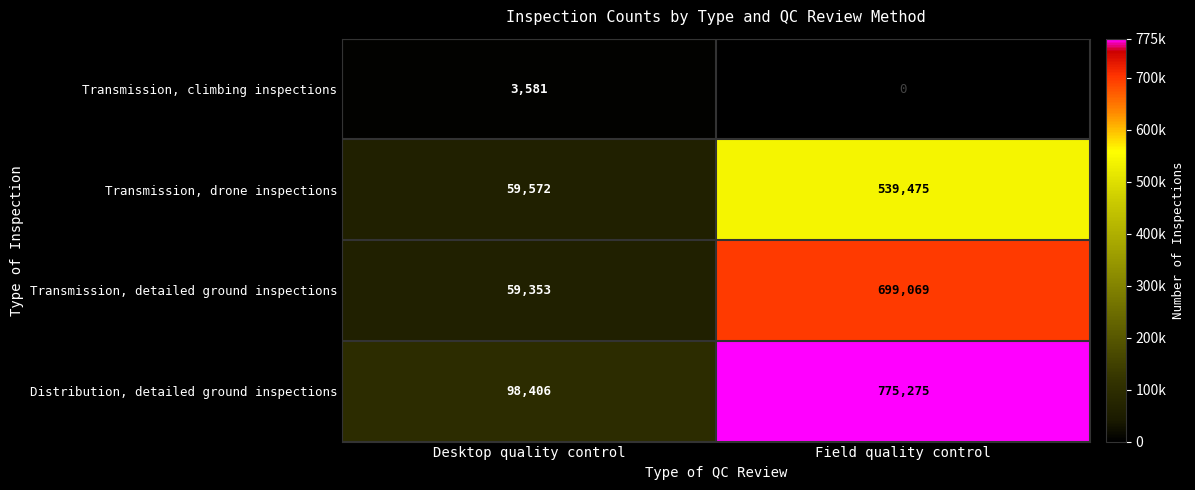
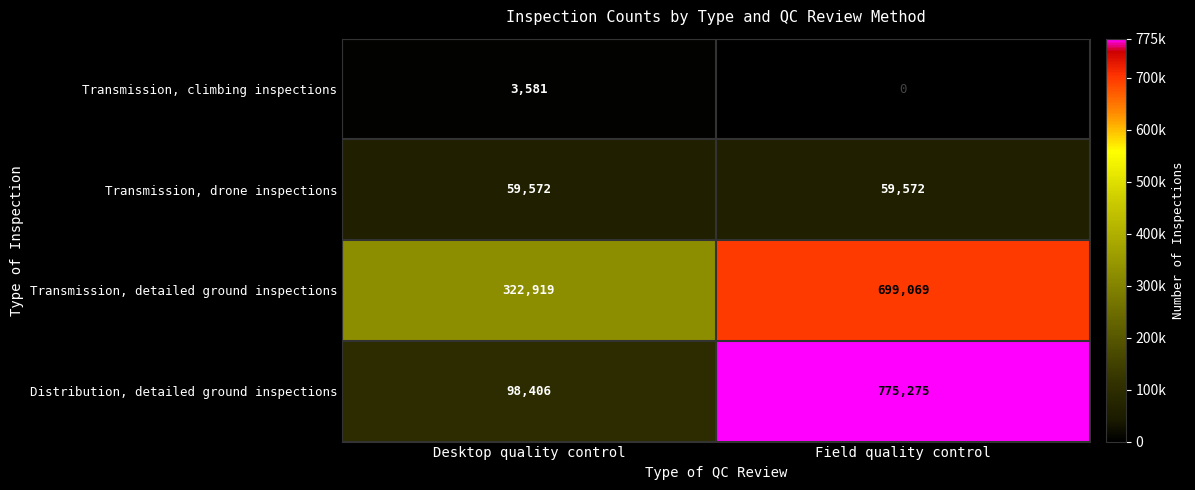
Transmission, drone inspections, Field quality control: 539,475 -> 59,572
Transmission, detailed ground inspections, Desktop quality control: 59,353 -> 322,919
